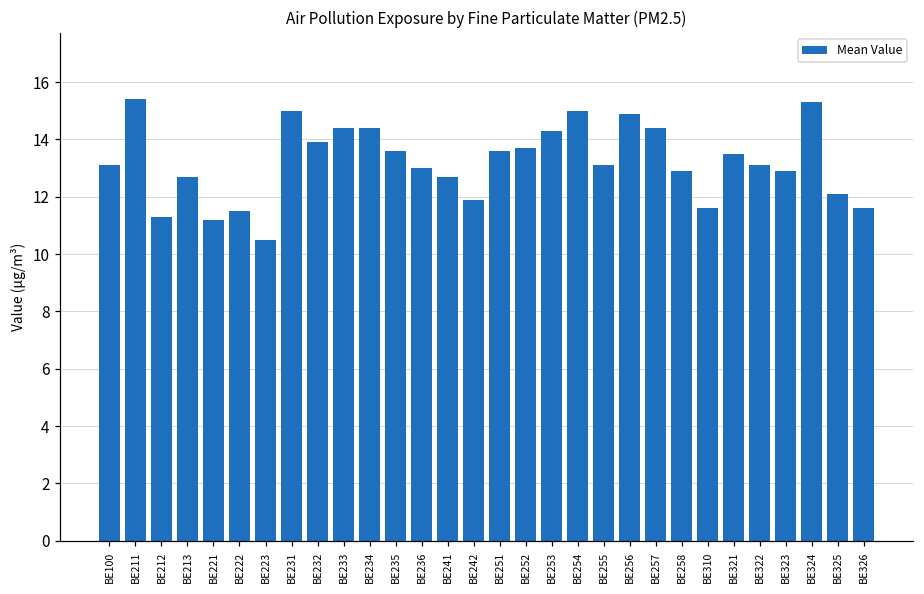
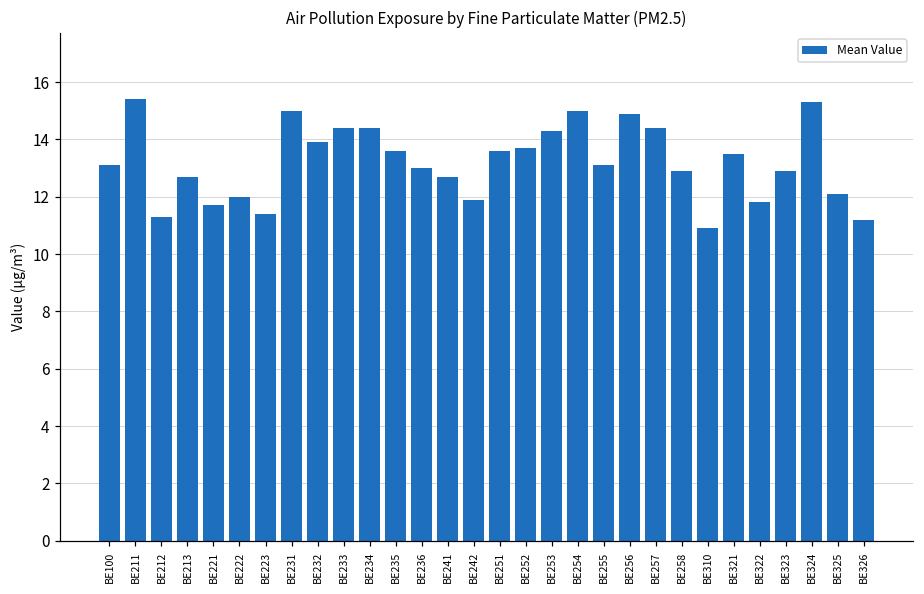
BE221: 11.2 -> 11.7
BE222: 11.5 -> 12.0
BE223: 10.5 -> 11.4
BE310: 11.6 -> 10.9
BE322: 13.1 -> 11.8
BE326: 11.6 -> 11.2
